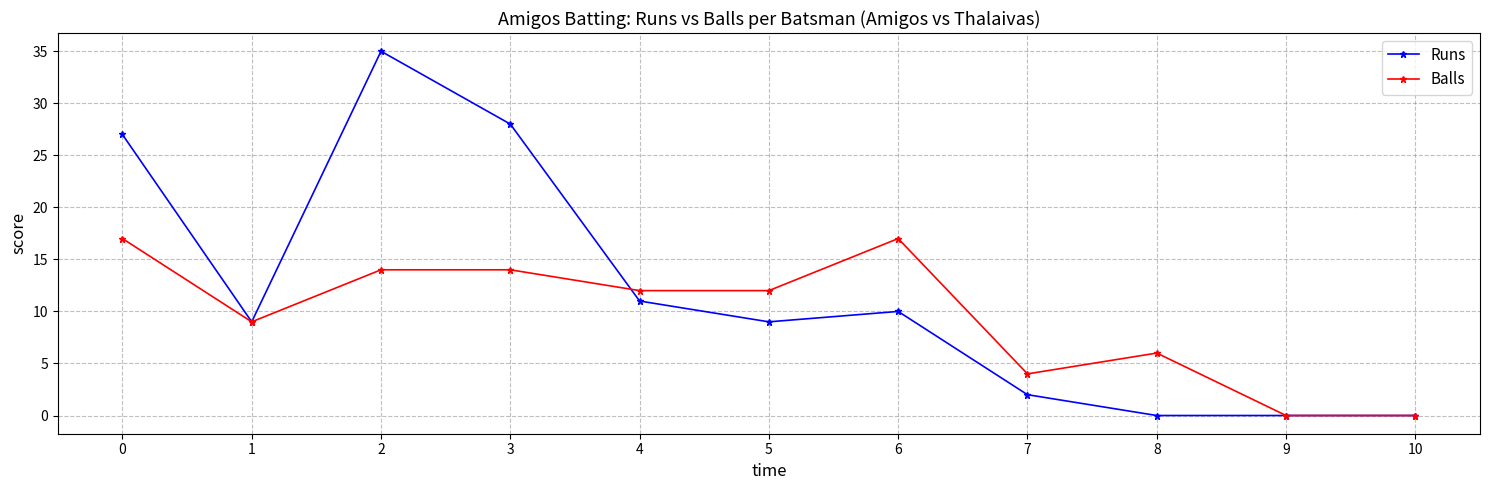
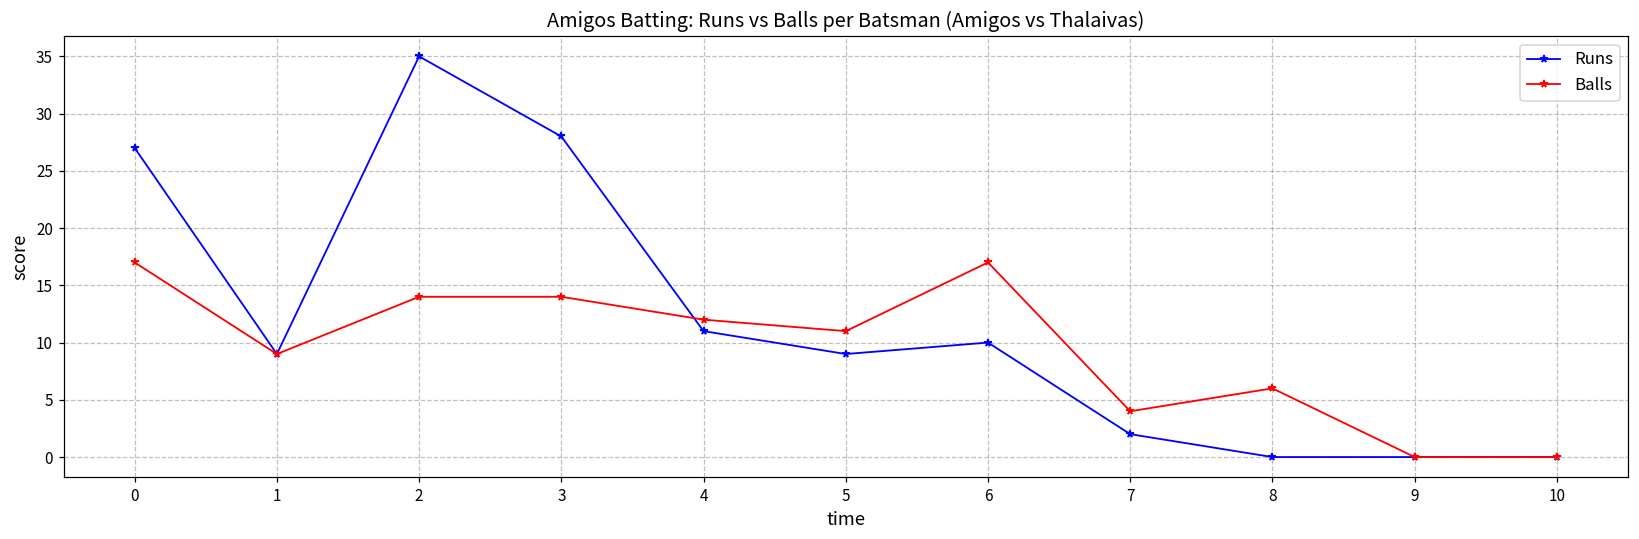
Balls, 5: 12 -> 11
